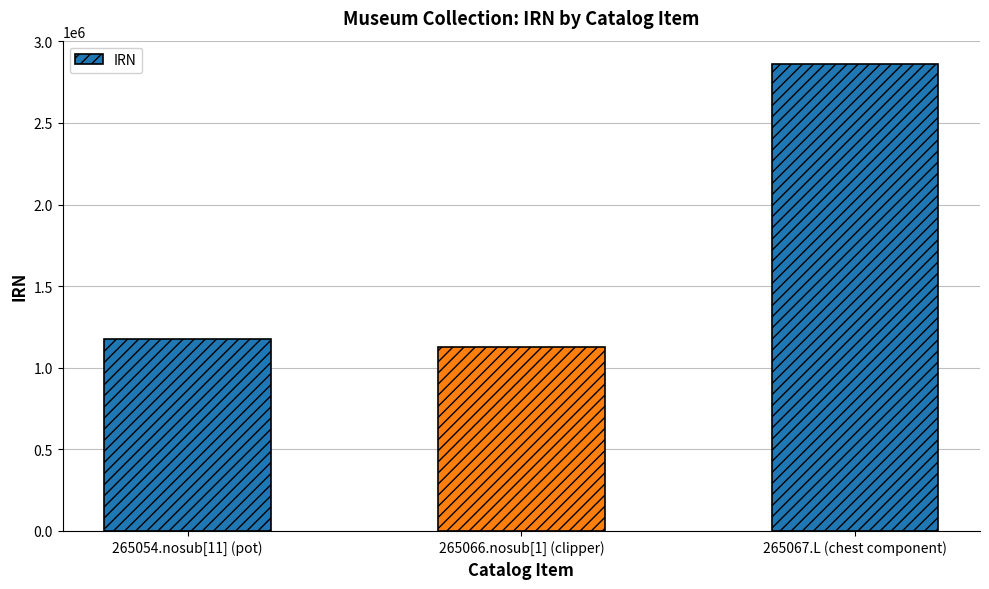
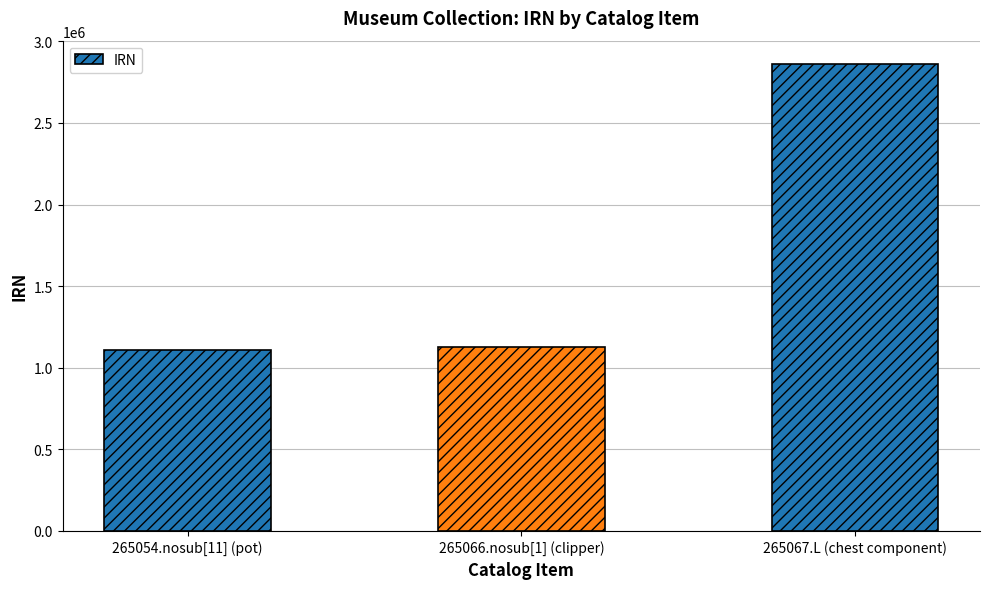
265054.nosub[11] (pot): 1170000 -> 1110000
